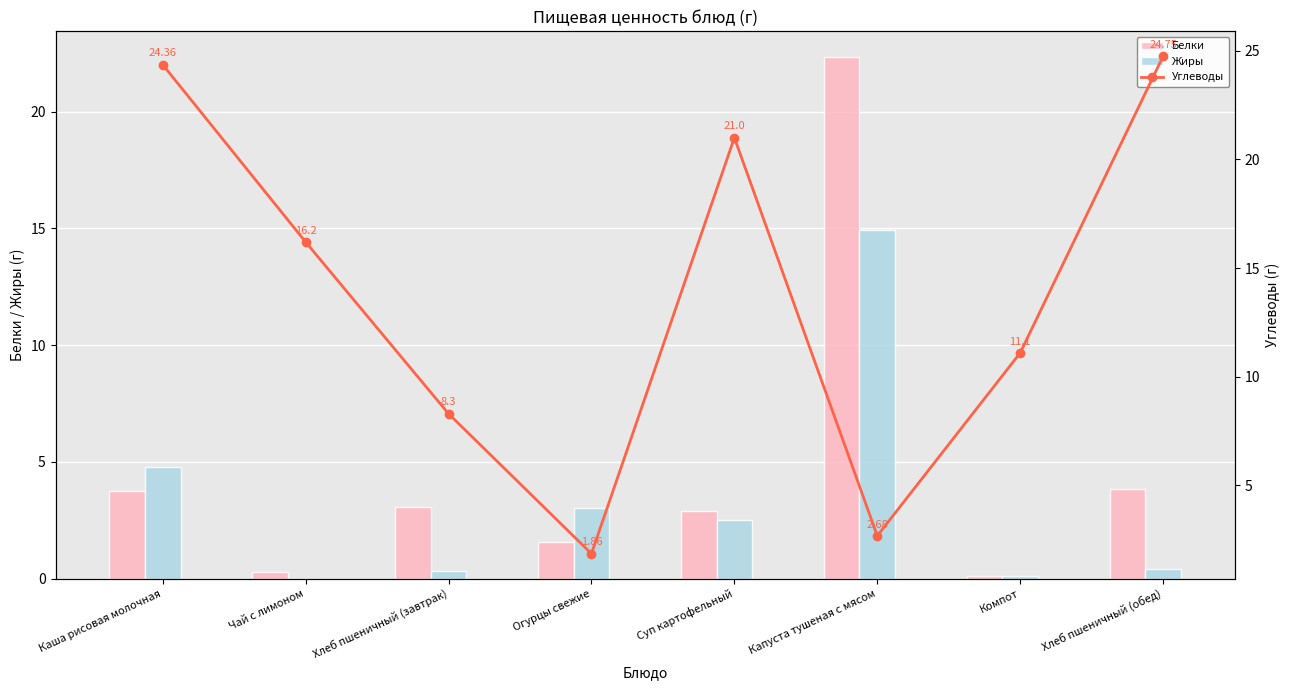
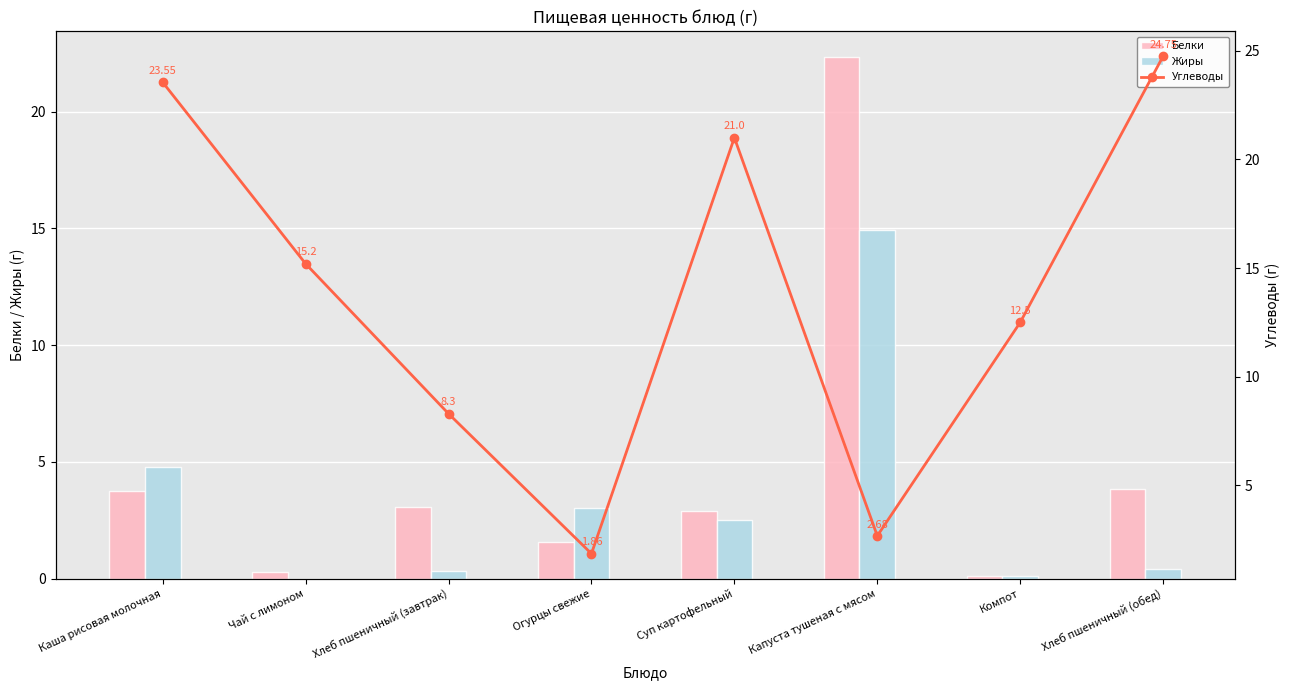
Углеводы, Каша рисовая молочная: 24.36 -> 23.55
Углеводы, Чай с лимоном: 16.2 -> 15.2
Углеводы, Компот: 11.1 -> 12.5
